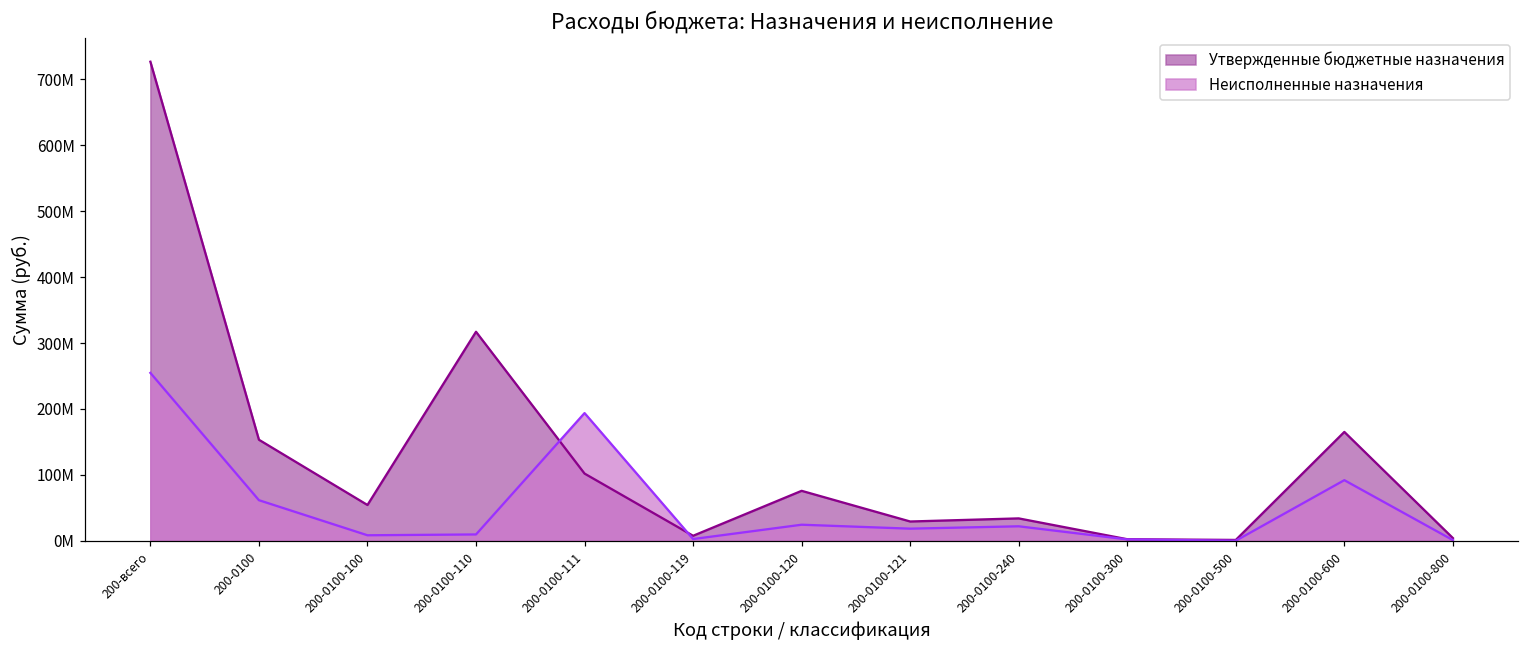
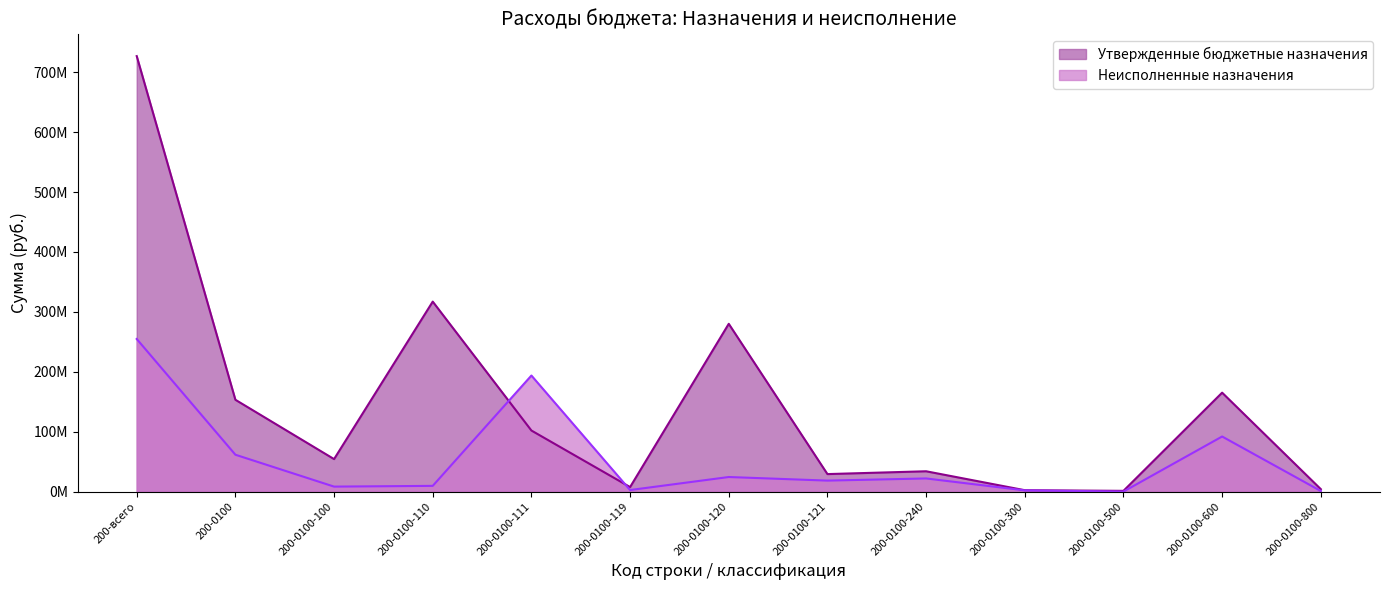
Утвержденные бюджетные назначения, 200-0100-120: 80000000 -> 280000000
